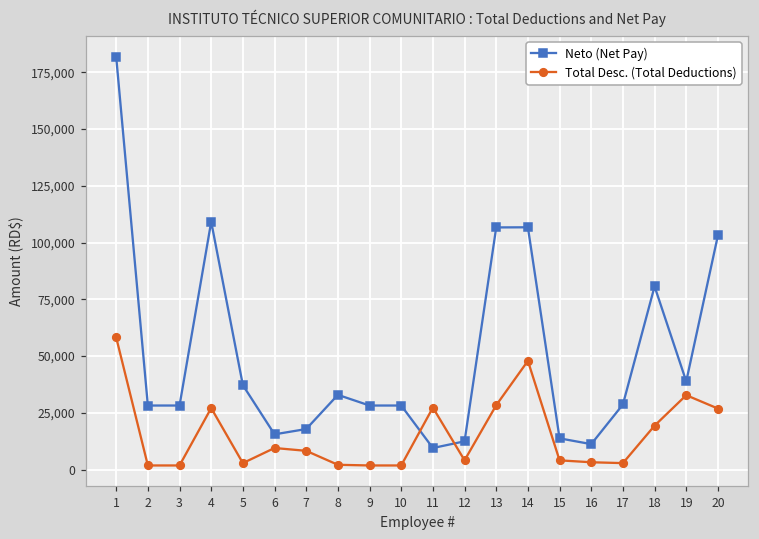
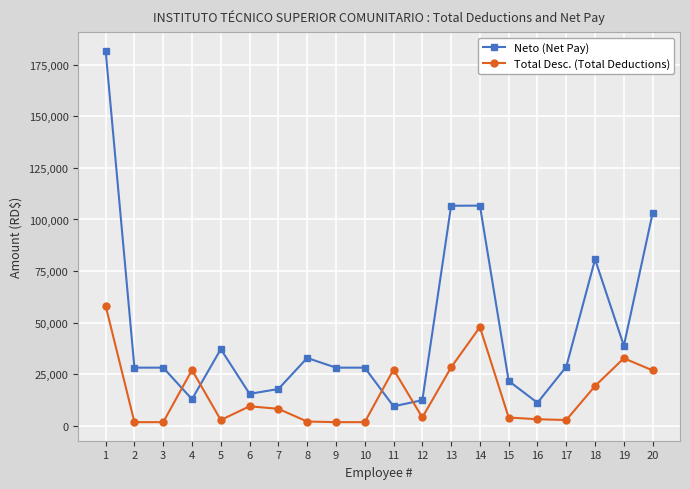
Neto (Net Pay), 4: 109,000 -> 13,000
Neto (Net Pay), 15: 14,000 -> 22,000
